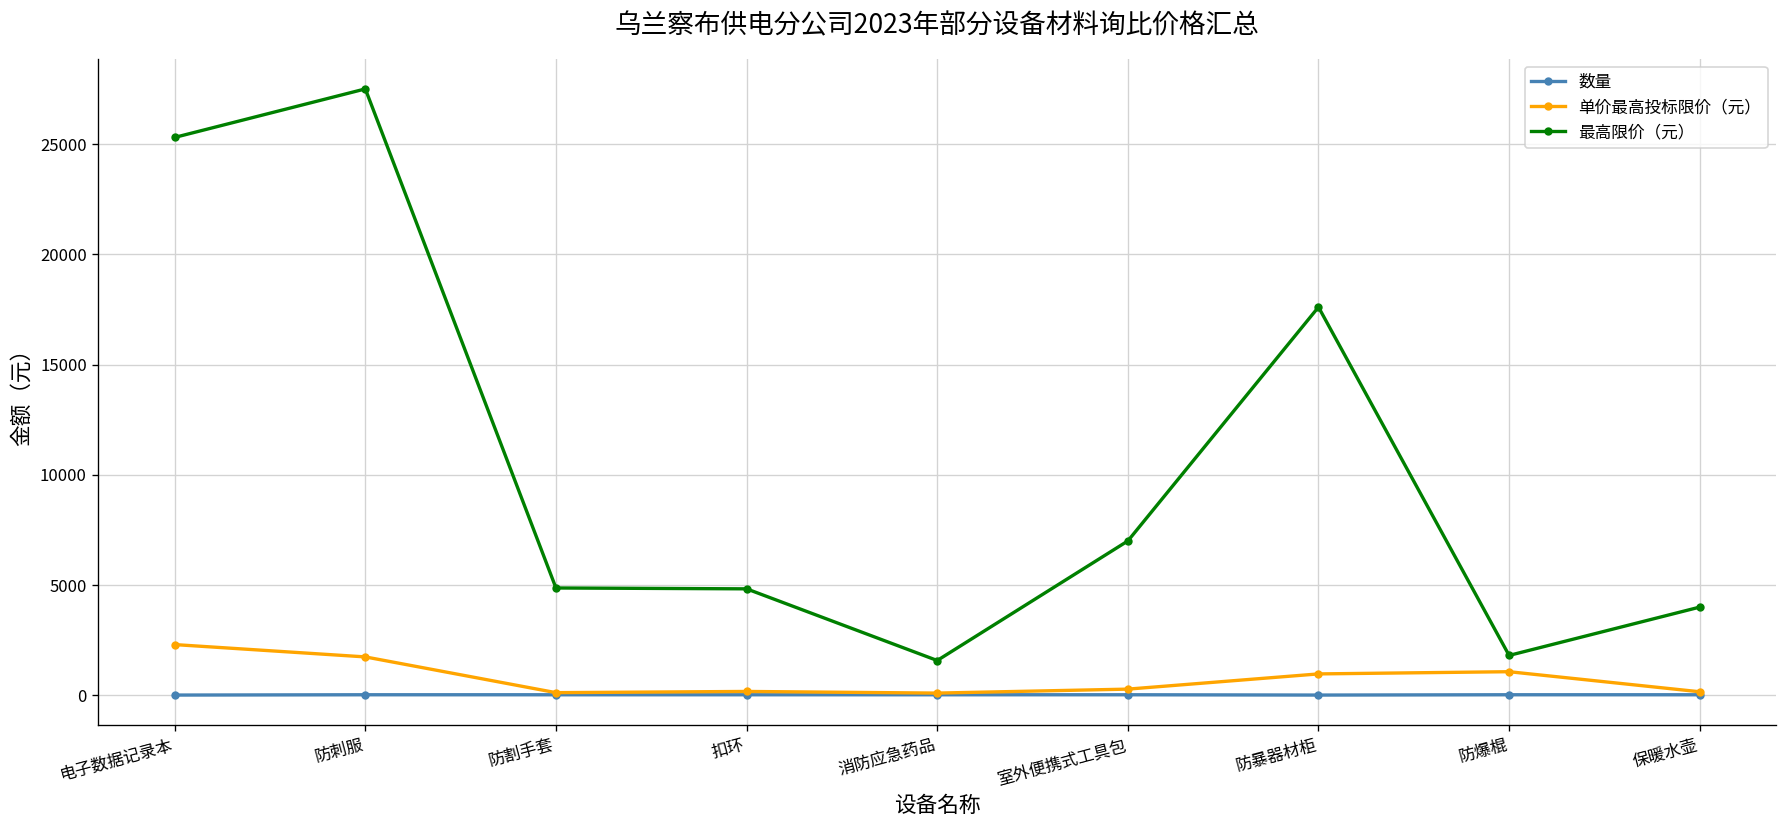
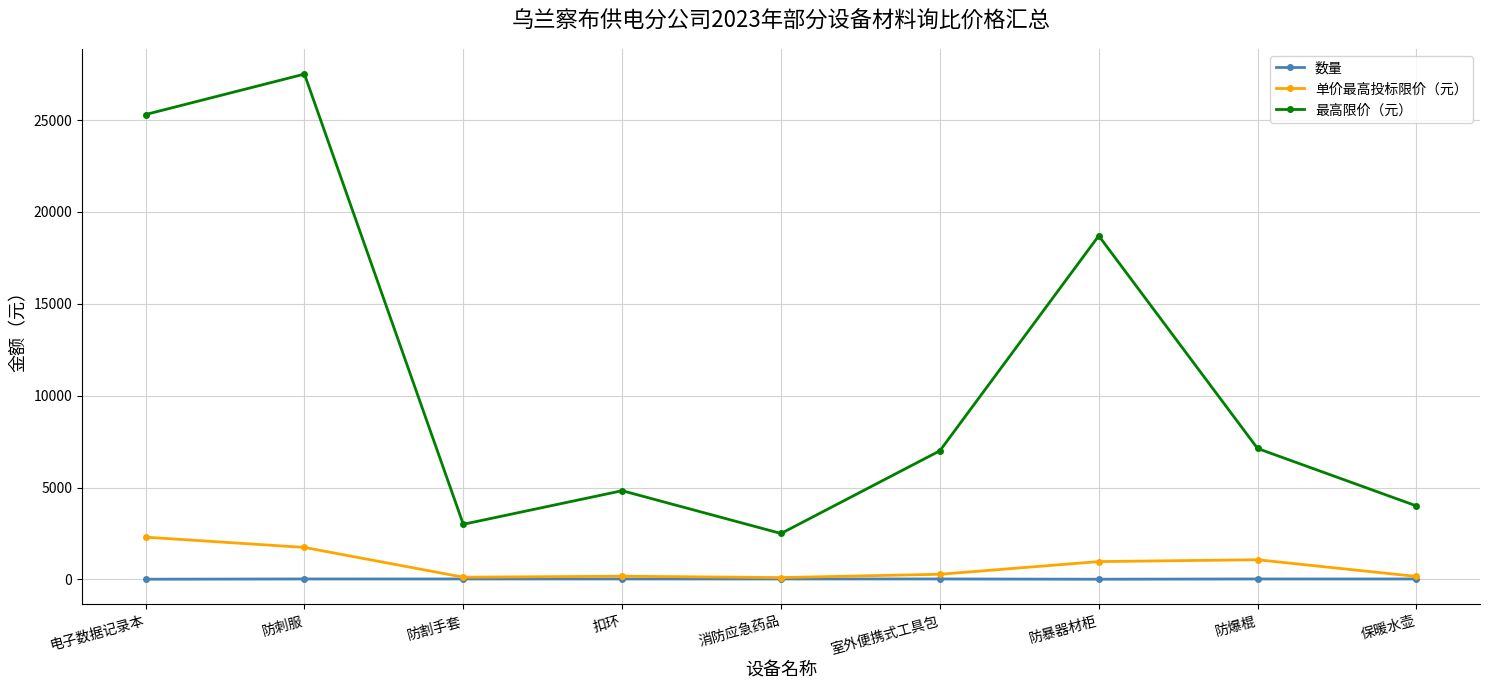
最高限价（元）, 防割手套: 4900 -> 3000
最高限价（元）, 消防应急药品: 1600 -> 2500
最高限价（元）, 防暴器材柜: 17600 -> 18700
最高限价（元）, 防爆棍: 1800 -> 7100
